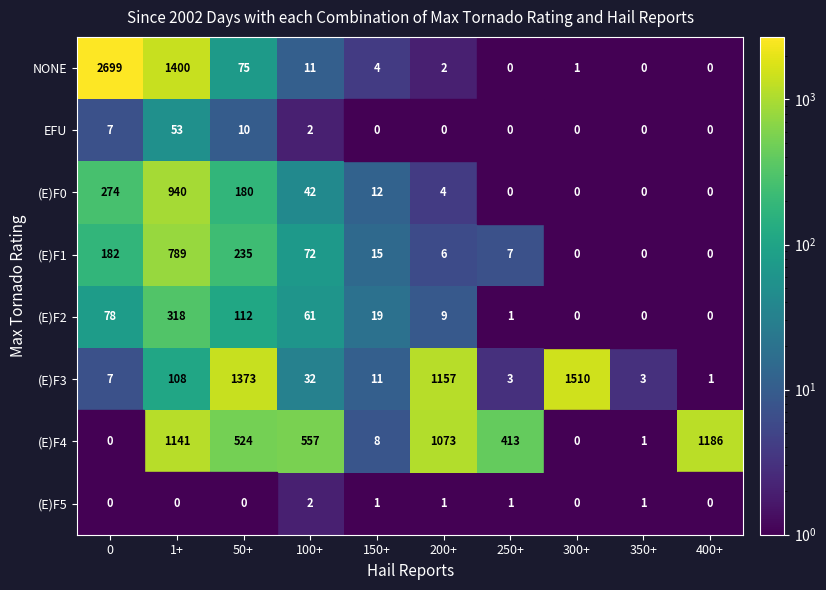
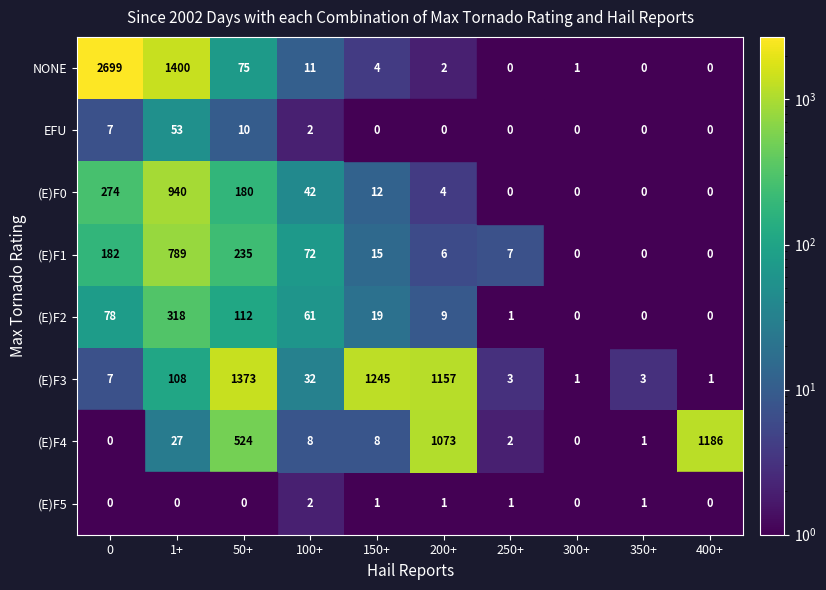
(E)F3, 150+: 11 -> 1245
(E)F3, 300+: 1510 -> 1
(E)F4, 1+: 1141 -> 27
(E)F4, 100+: 557 -> 8
(E)F4, 250+: 413 -> 2
